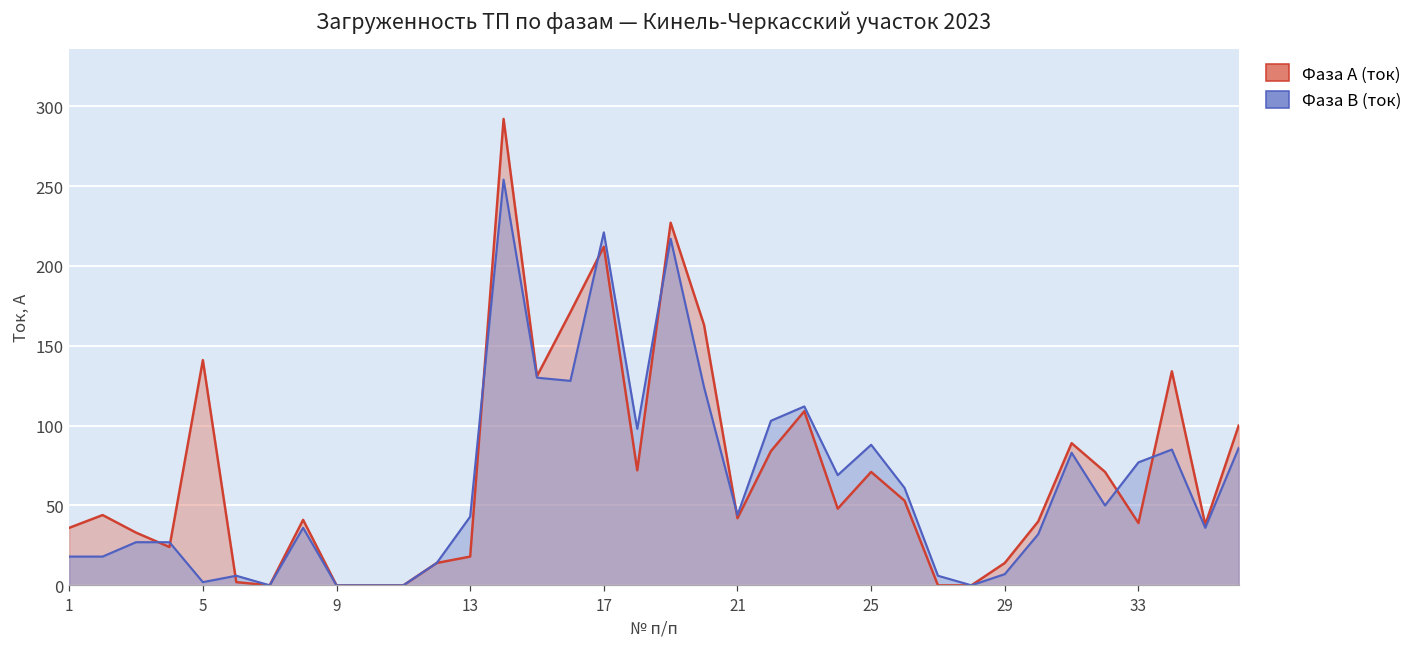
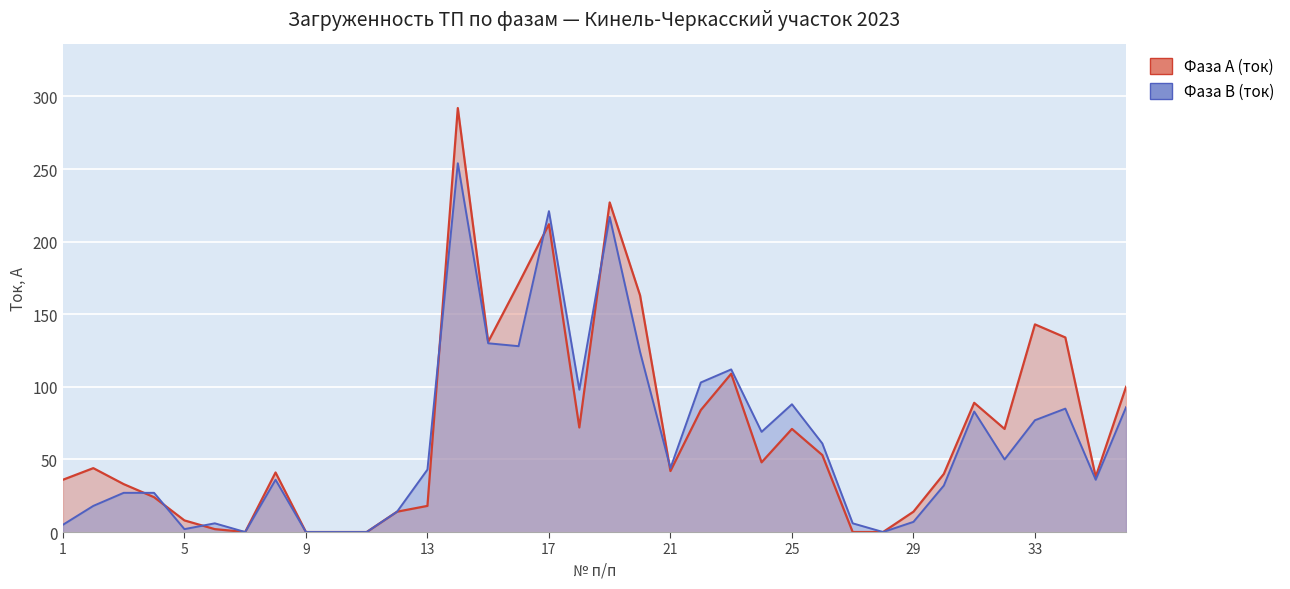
Фаза В (ток), 1: 18 -> 5
Фаза А (ток), 5: 141 -> 8
Фаза А (ток), 33: 39 -> 143
